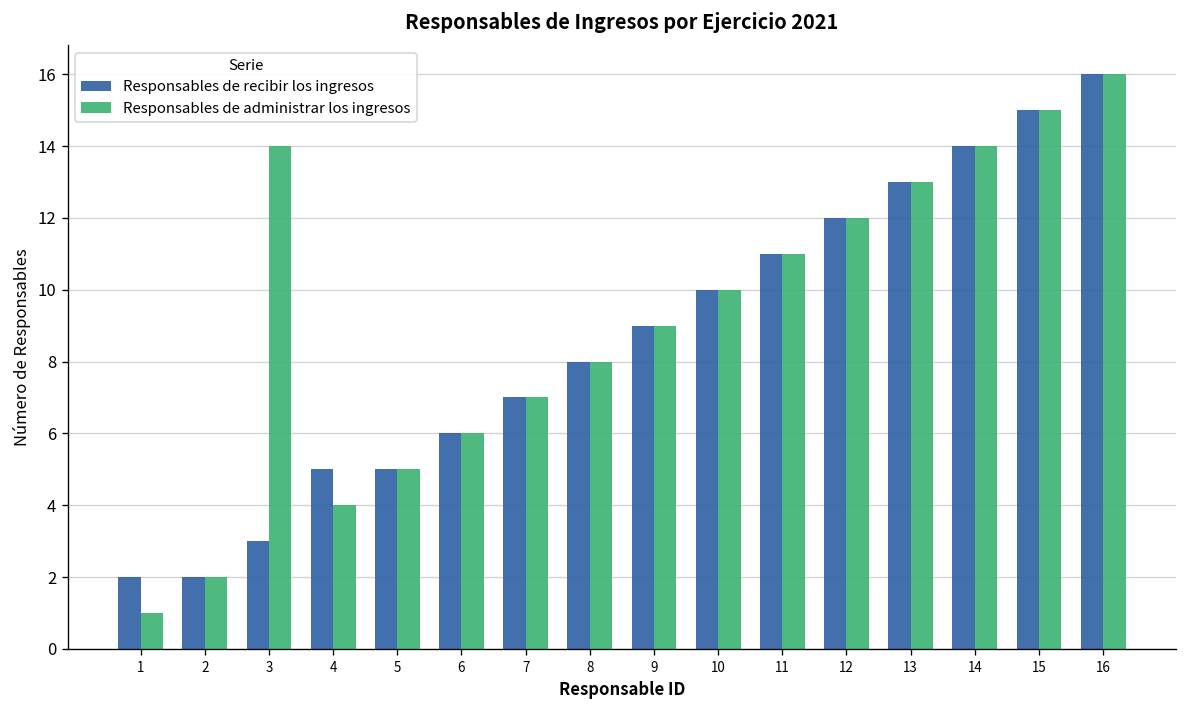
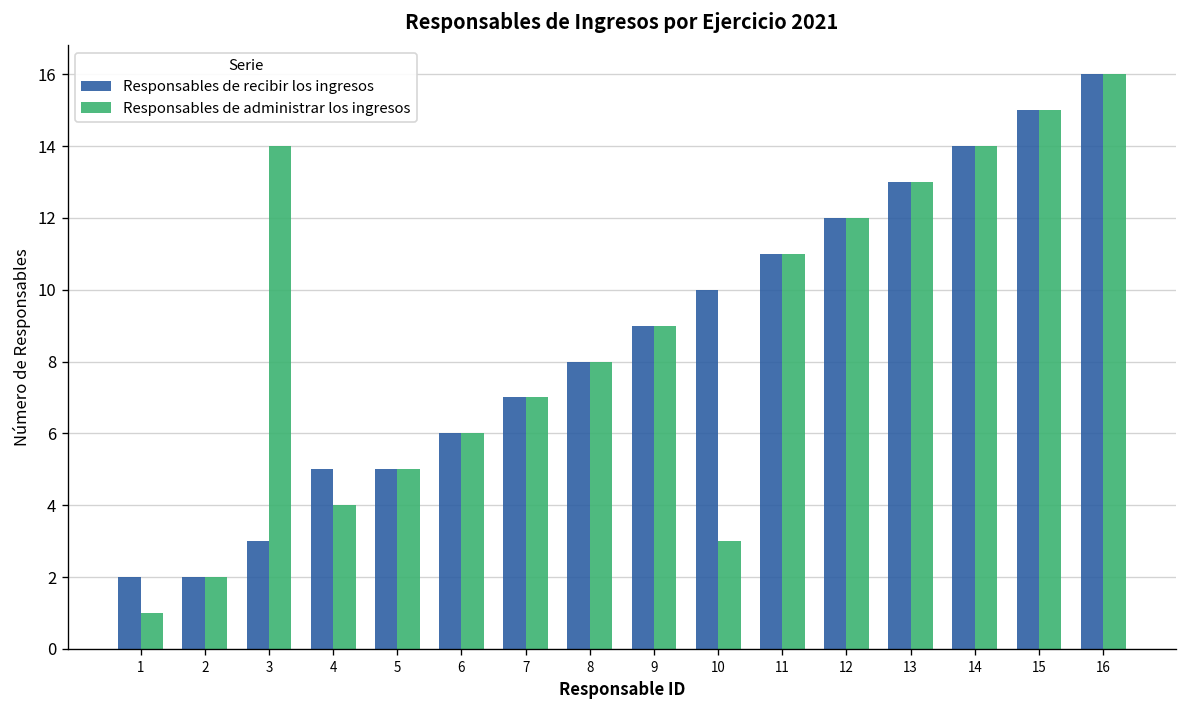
Responsables de administrar los ingresos, 10: 10 -> 3
